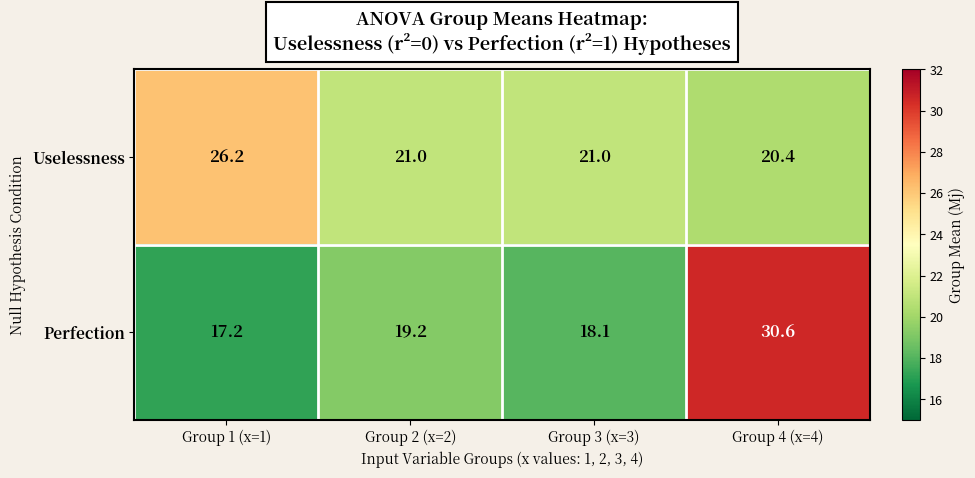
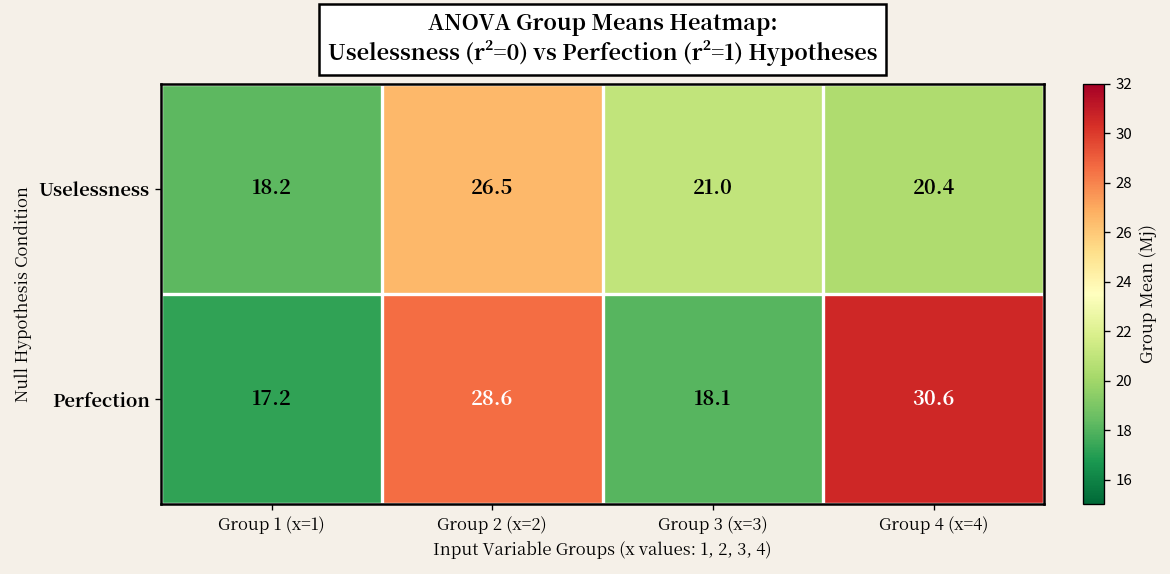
Uselessness, Group 1 (x=1): 26.2 -> 18.2
Uselessness, Group 2 (x=2): 21.0 -> 26.5
Perfection, Group 2 (x=2): 19.2 -> 28.6
